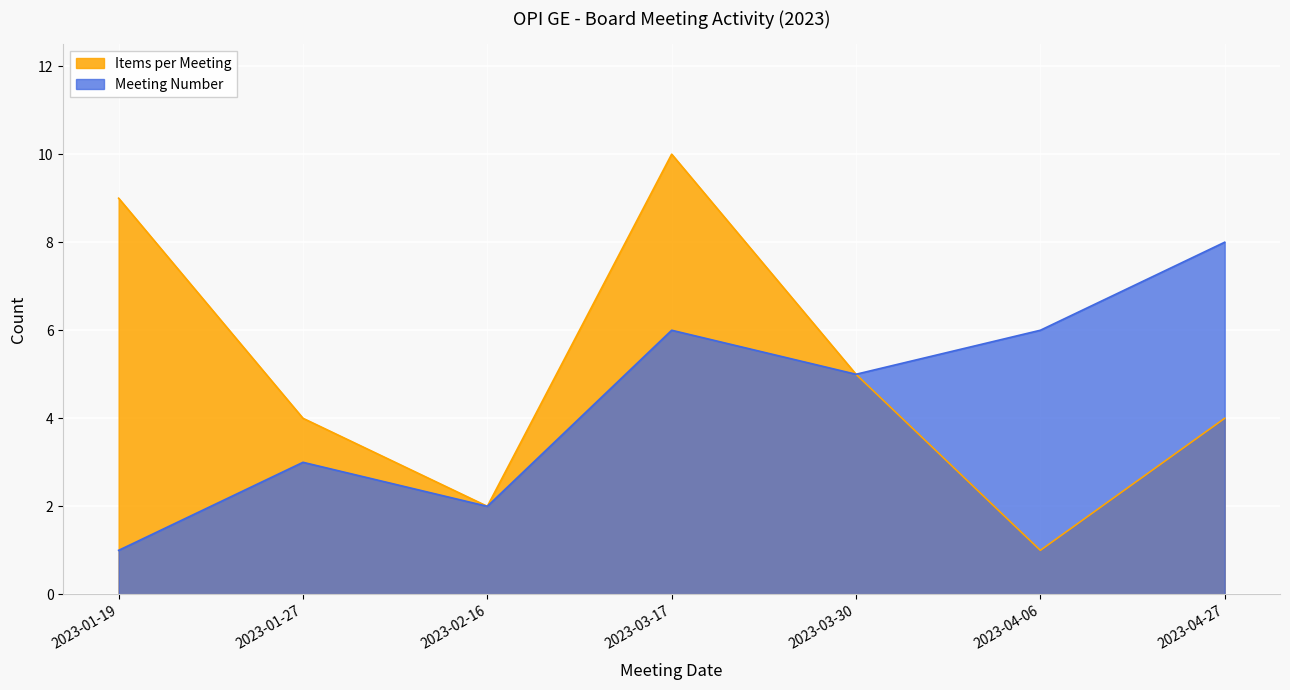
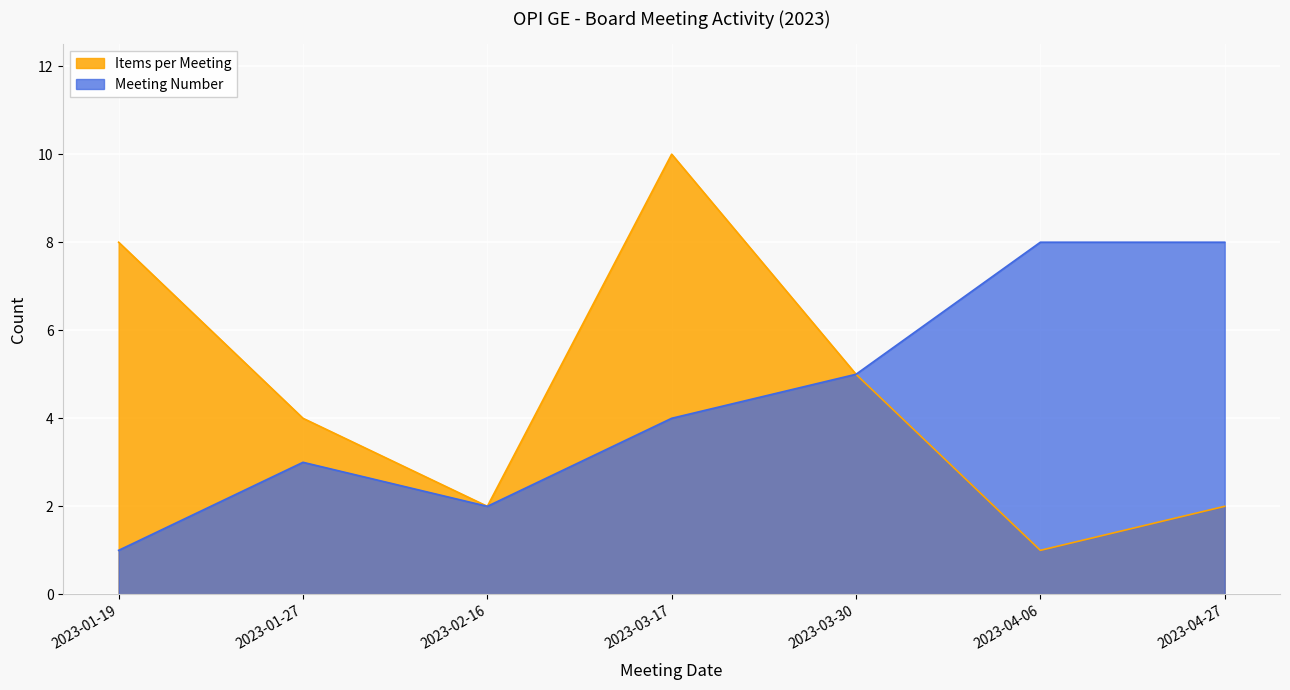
Items per Meeting, 2023-01-19: 9 -> 8
Meeting Number, 2023-03-17: 6 -> 4
Meeting Number, 2023-04-06: 6 -> 8
Items per Meeting, 2023-04-27: 4 -> 2
